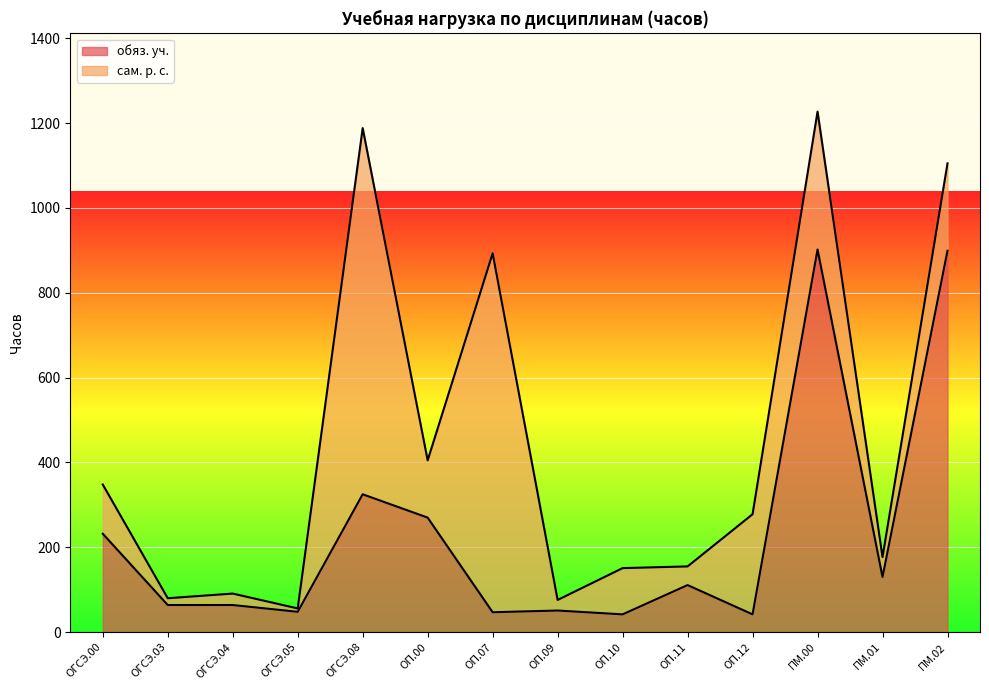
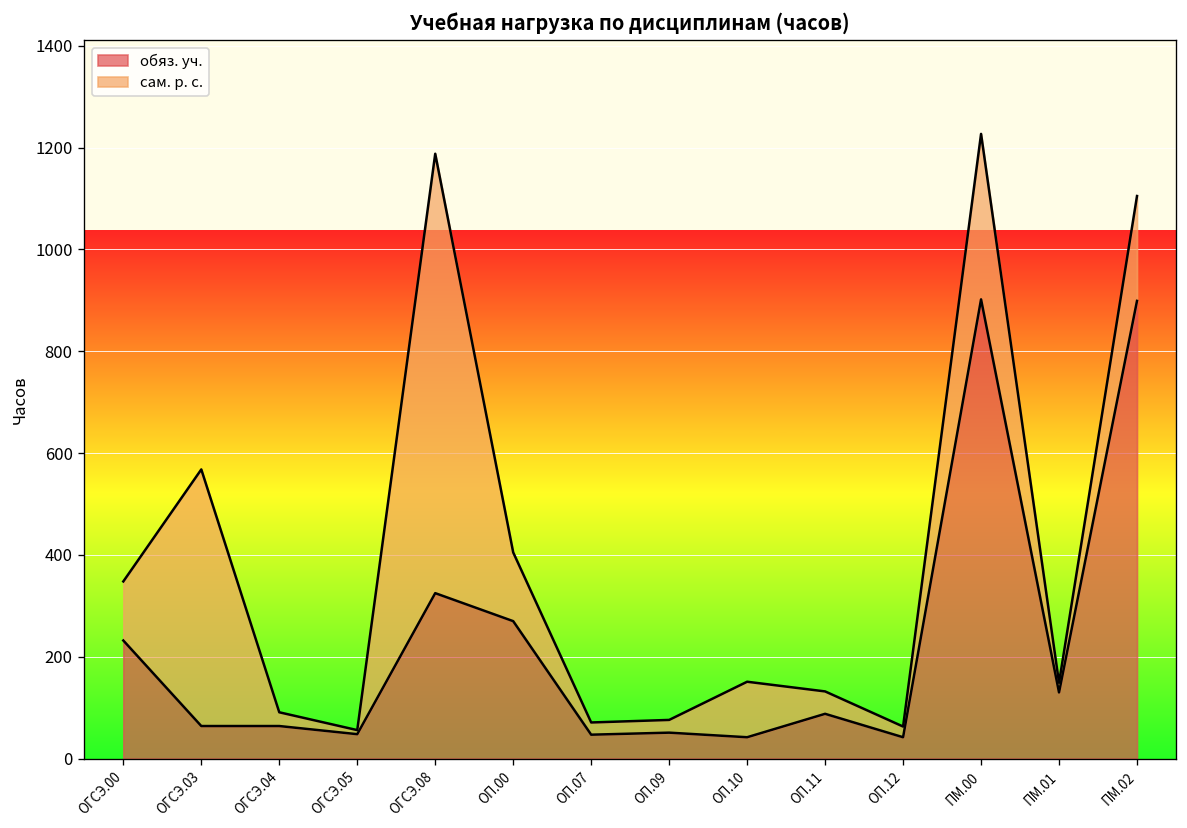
сам. р. с., ОГСЭ.03: 20 -> 500
сам. р. с., ОП.07: 850 -> 20
обяз. уч., ОП.11: 110 -> 90
сам. р. с., ОП.12: 240 -> 20
сам. р. с., ПМ.01: 50 -> 20
